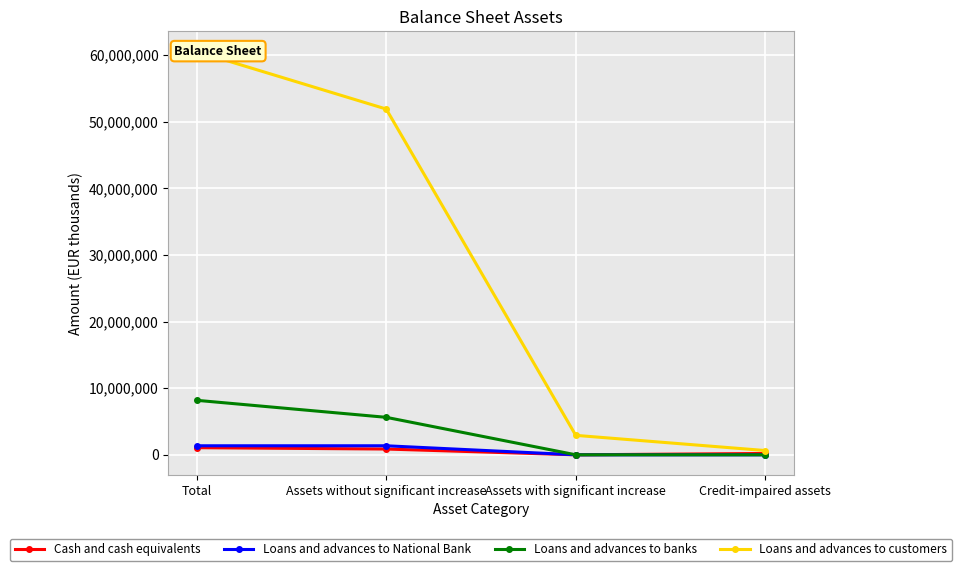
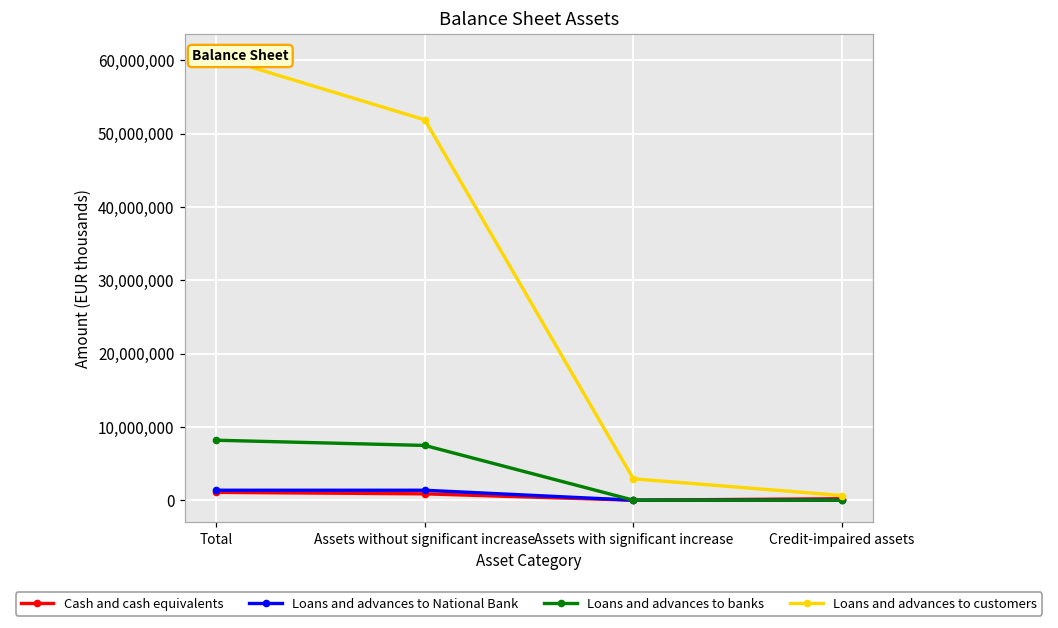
Loans and advances to banks, Assets without significant increase: 6,000,000 -> 7,000,000
